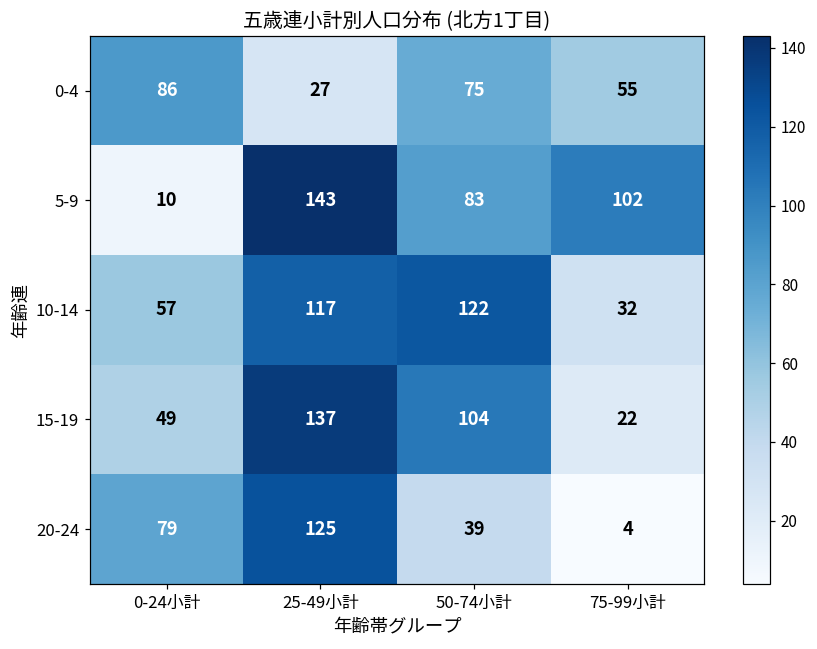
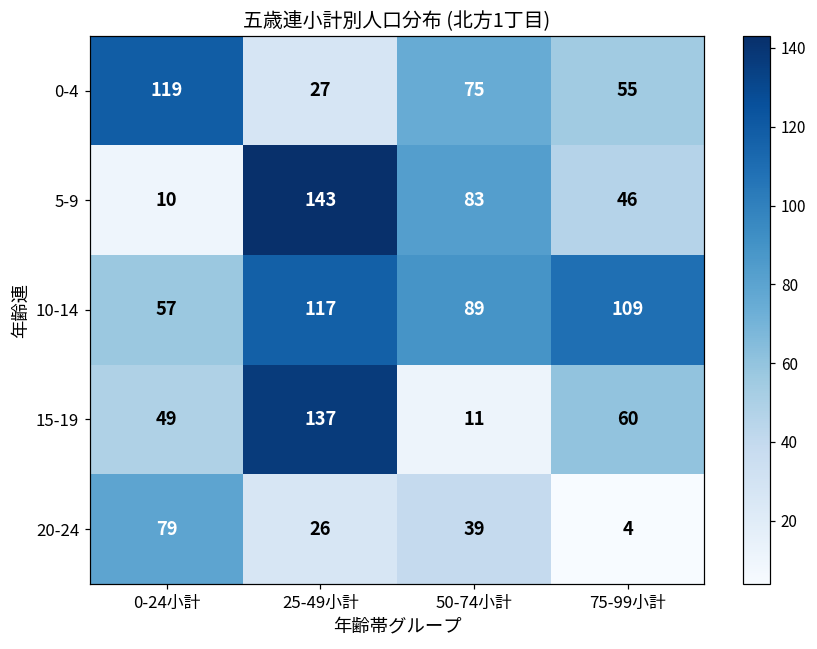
0-4, 0-24小計: 86 -> 119
5-9, 75-99小計: 102 -> 46
10-14, 50-74小計: 122 -> 89
10-14, 75-99小計: 32 -> 109
15-19, 50-74小計: 104 -> 11
15-19, 75-99小計: 22 -> 60
20-24, 25-49小計: 125 -> 26
